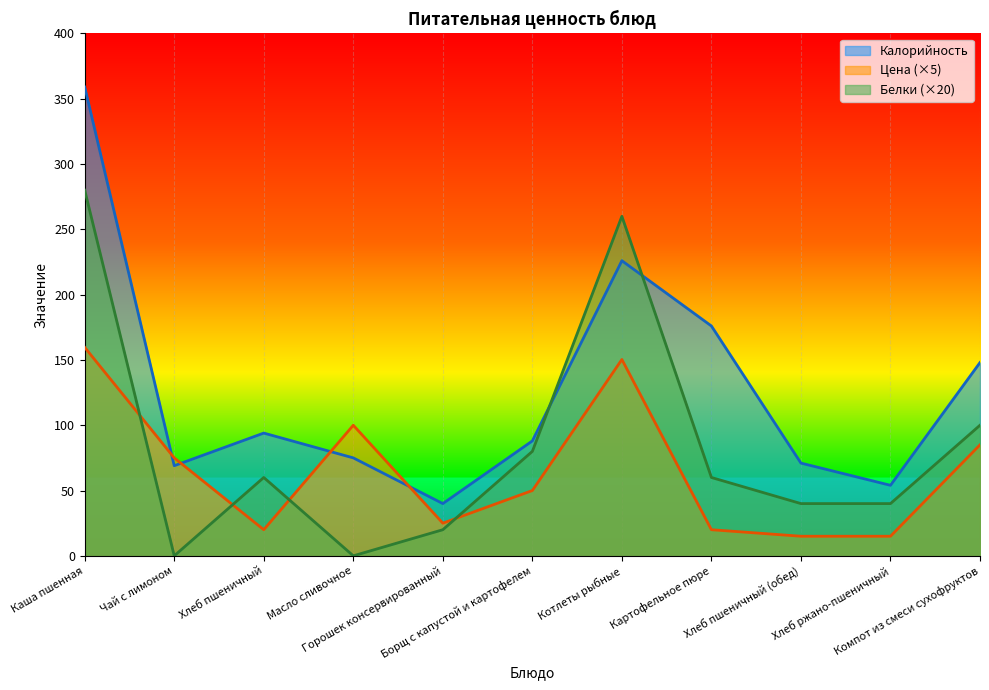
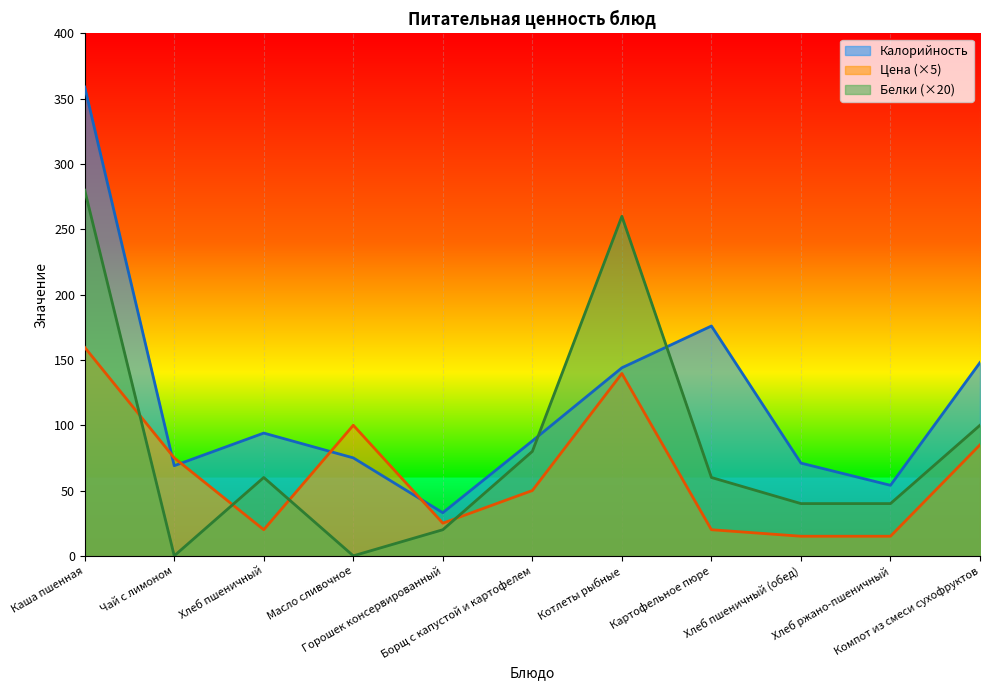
Калорийность, Горошек консервированный: 40 -> 33
Калорийность, Котлеты рыбные: 226 -> 144
Цена (×5), Котлеты рыбные: 150 -> 140
